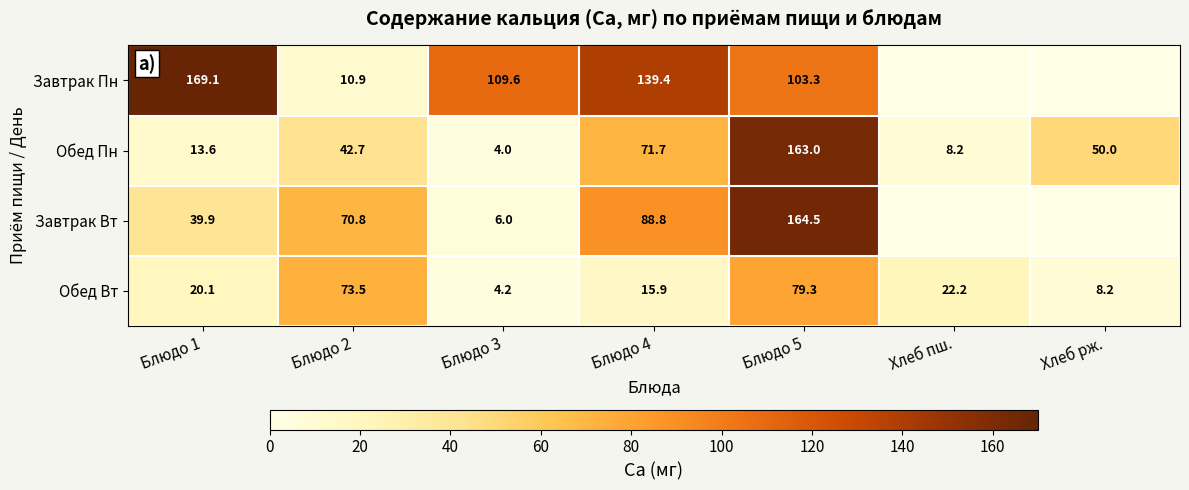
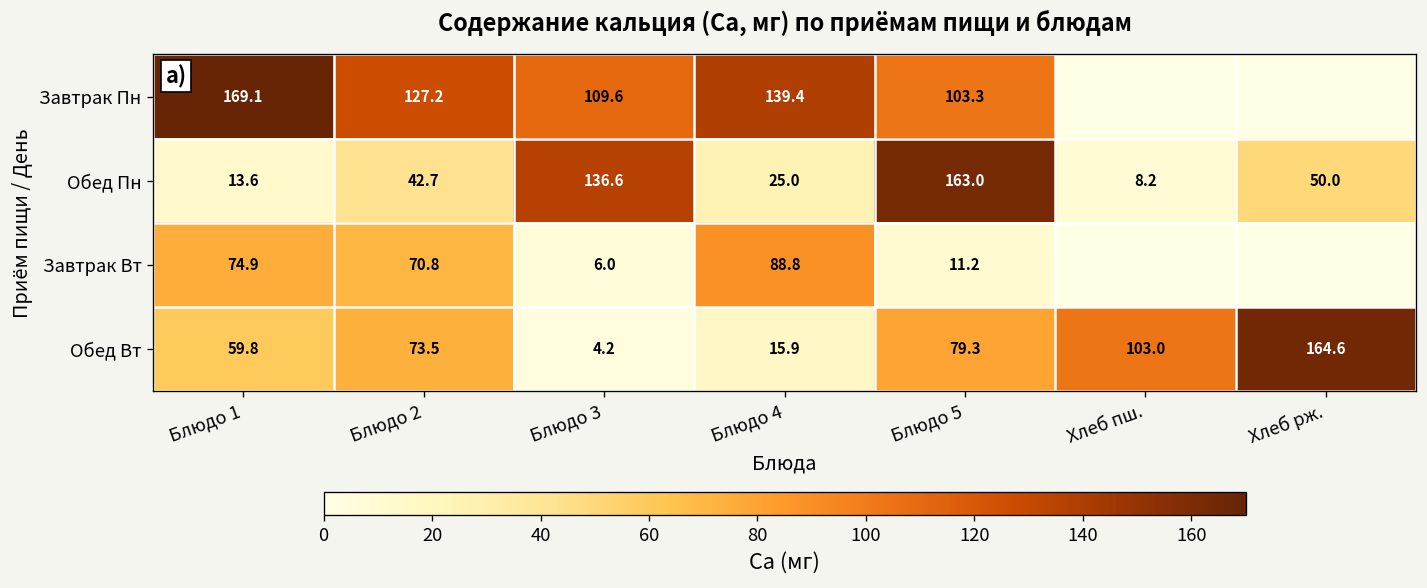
Завтрак Пн, Блюдо 2: 10.9 -> 127.2
Обед Пн, Блюдо 3: 4.0 -> 136.6
Обед Пн, Блюдо 4: 71.7 -> 25.0
Завтрак Вт, Блюдо 1: 39.9 -> 74.9
Завтрак Вт, Блюдо 5: 164.5 -> 11.2
Обед Вт, Блюдо 1: 20.1 -> 59.8
Обед Вт, Хлеб пш.: 22.2 -> 103.0
Обед Вт, Хлеб рж.: 8.2 -> 164.6
